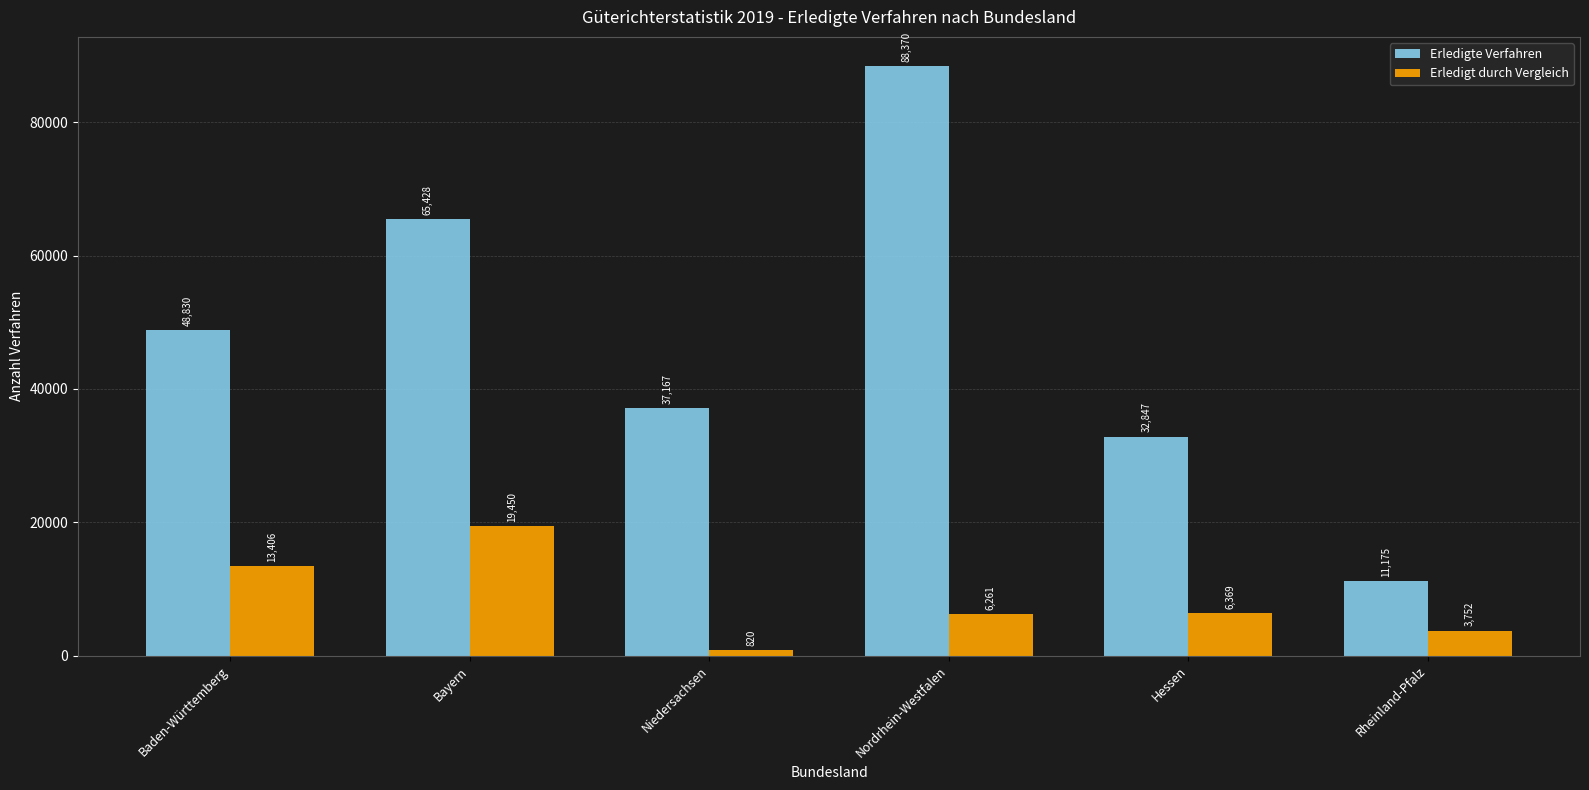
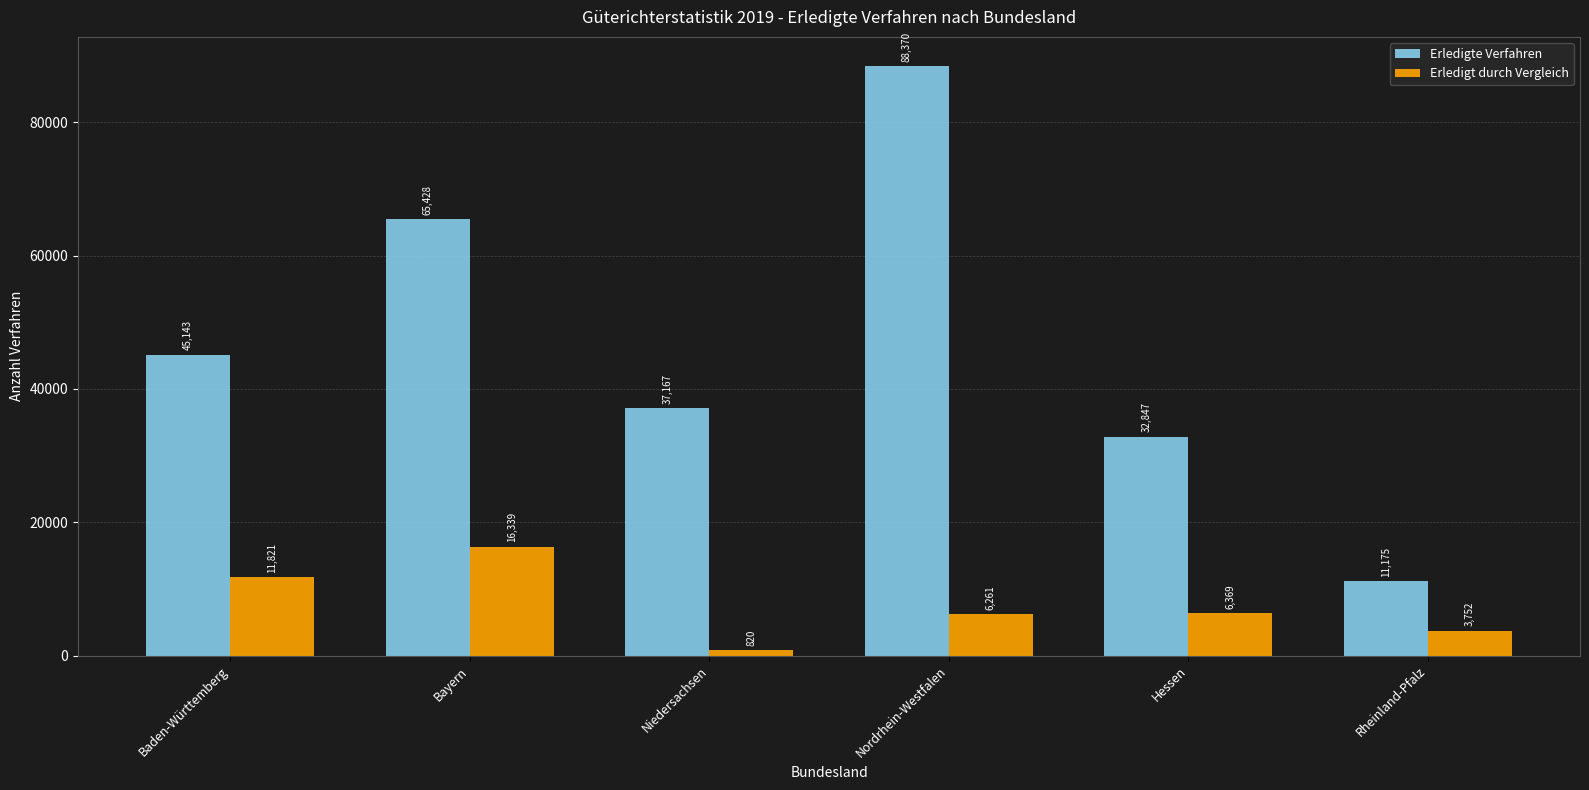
Erledigte Verfahren, Baden-Württemberg: 48,830 -> 45,143
Erledigt durch Vergleich, Baden-Württemberg: 13,406 -> 11,821
Erledigt durch Vergleich, Bayern: 19,450 -> 16,339
